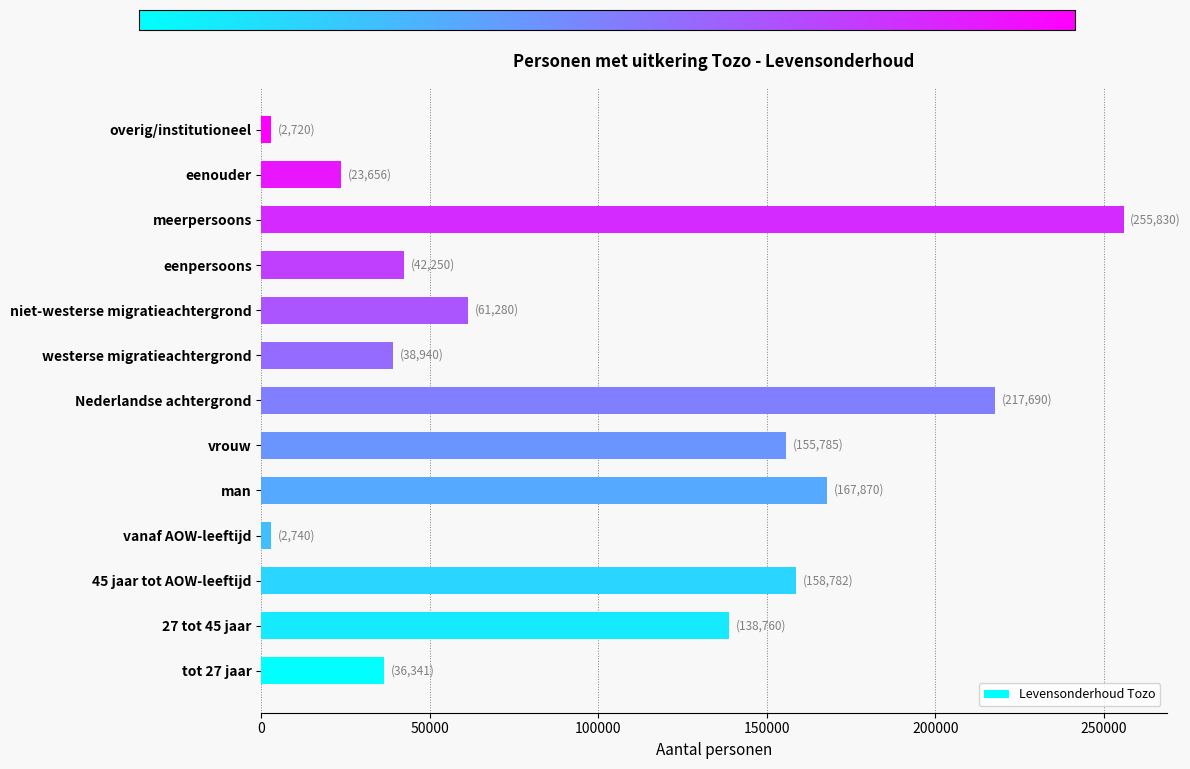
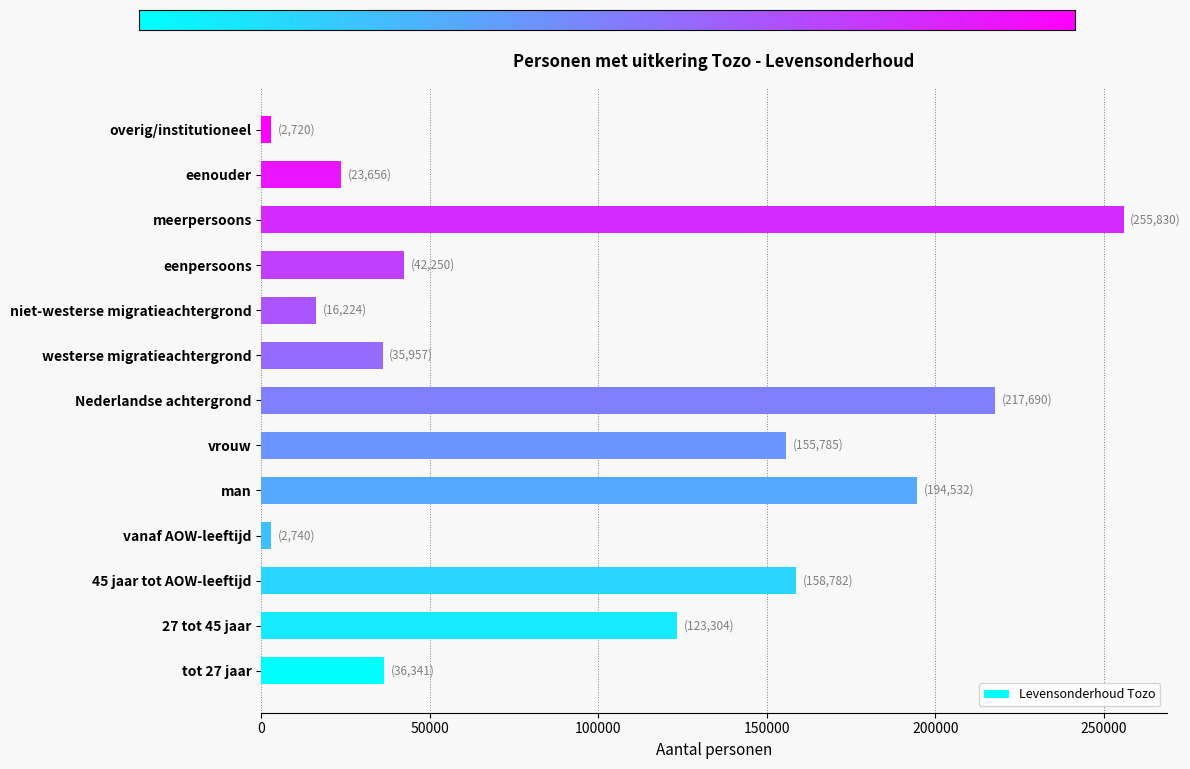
niet-westerse migratieachtergrond: (61,280) -> (16,224)
westerse migratieachtergrond: (38,940) -> (35,957)
man: (167,870) -> (194,532)
27 tot 45 jaar: (138,760) -> (123,304)
